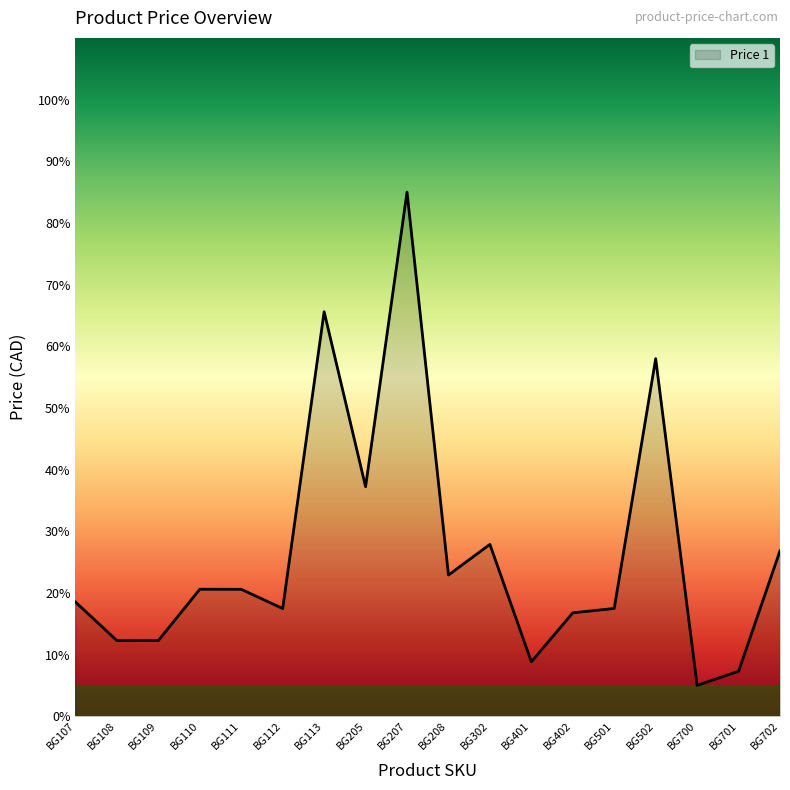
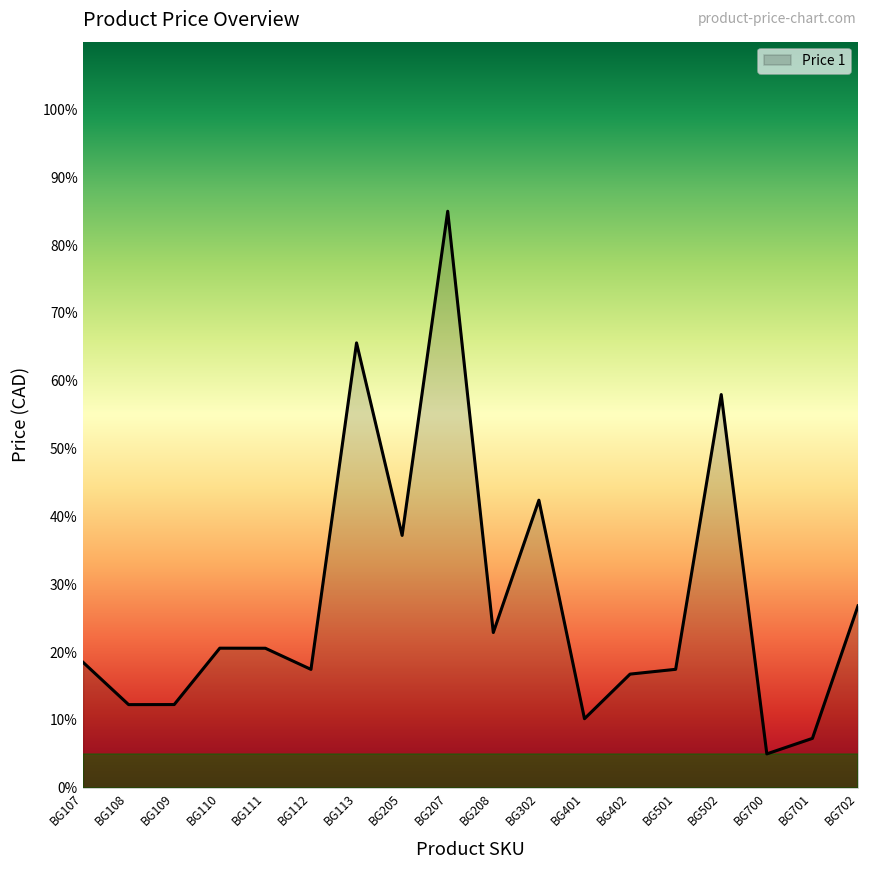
BG302: 28% -> 42%
BG401: 9% -> 10%
